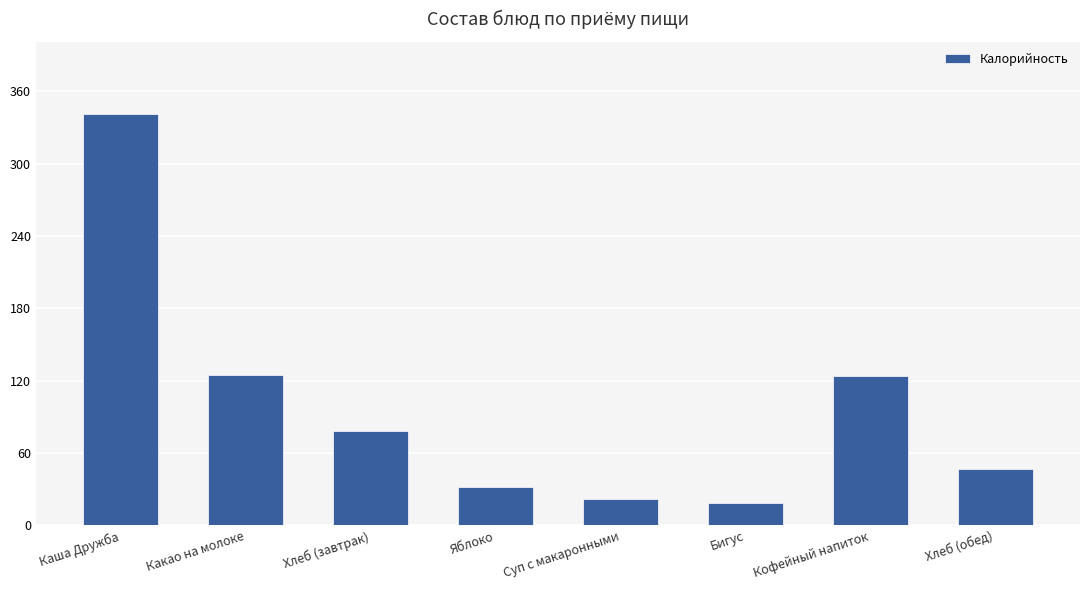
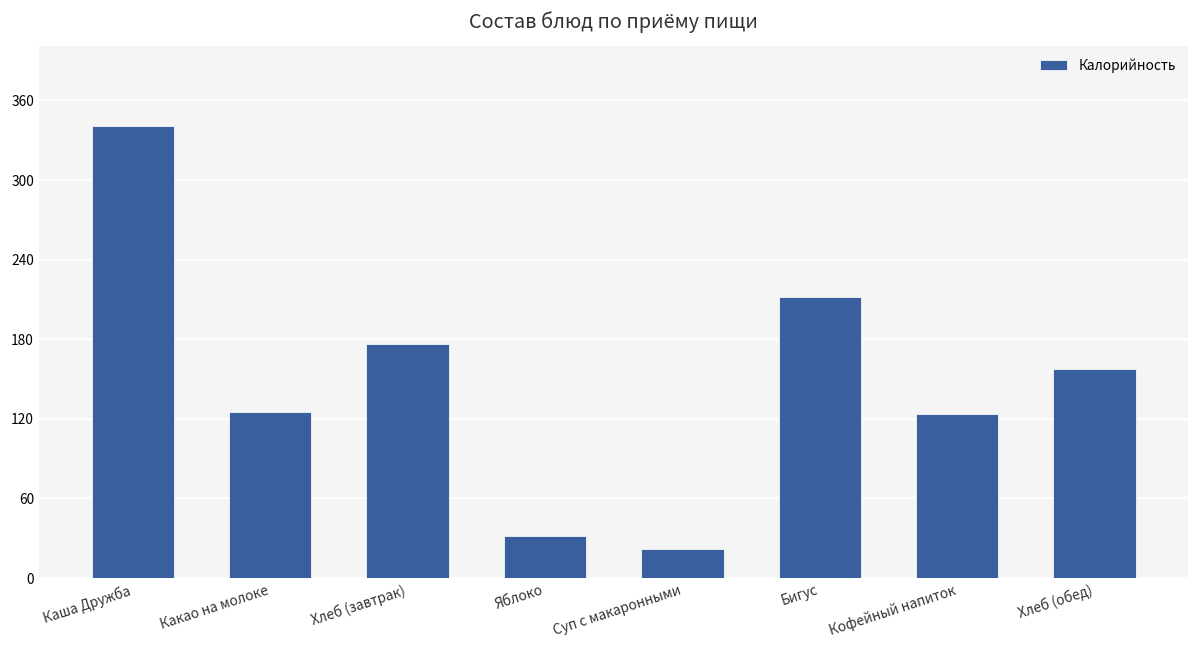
Хлеб (завтрак): 79 -> 177
Бигус: 19 -> 212
Хлеб (обед): 47 -> 157
